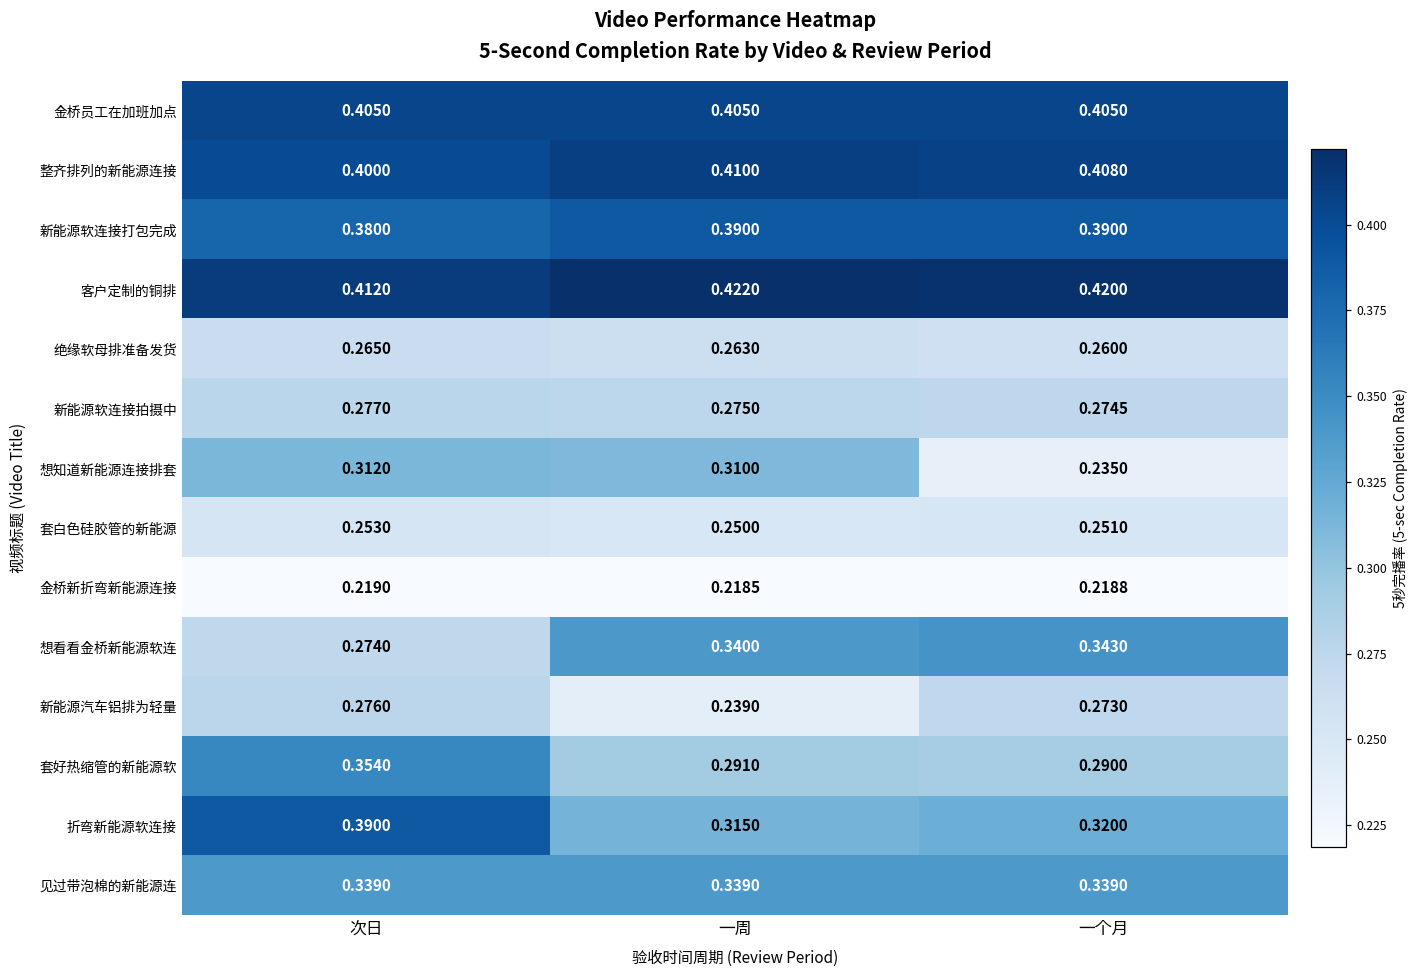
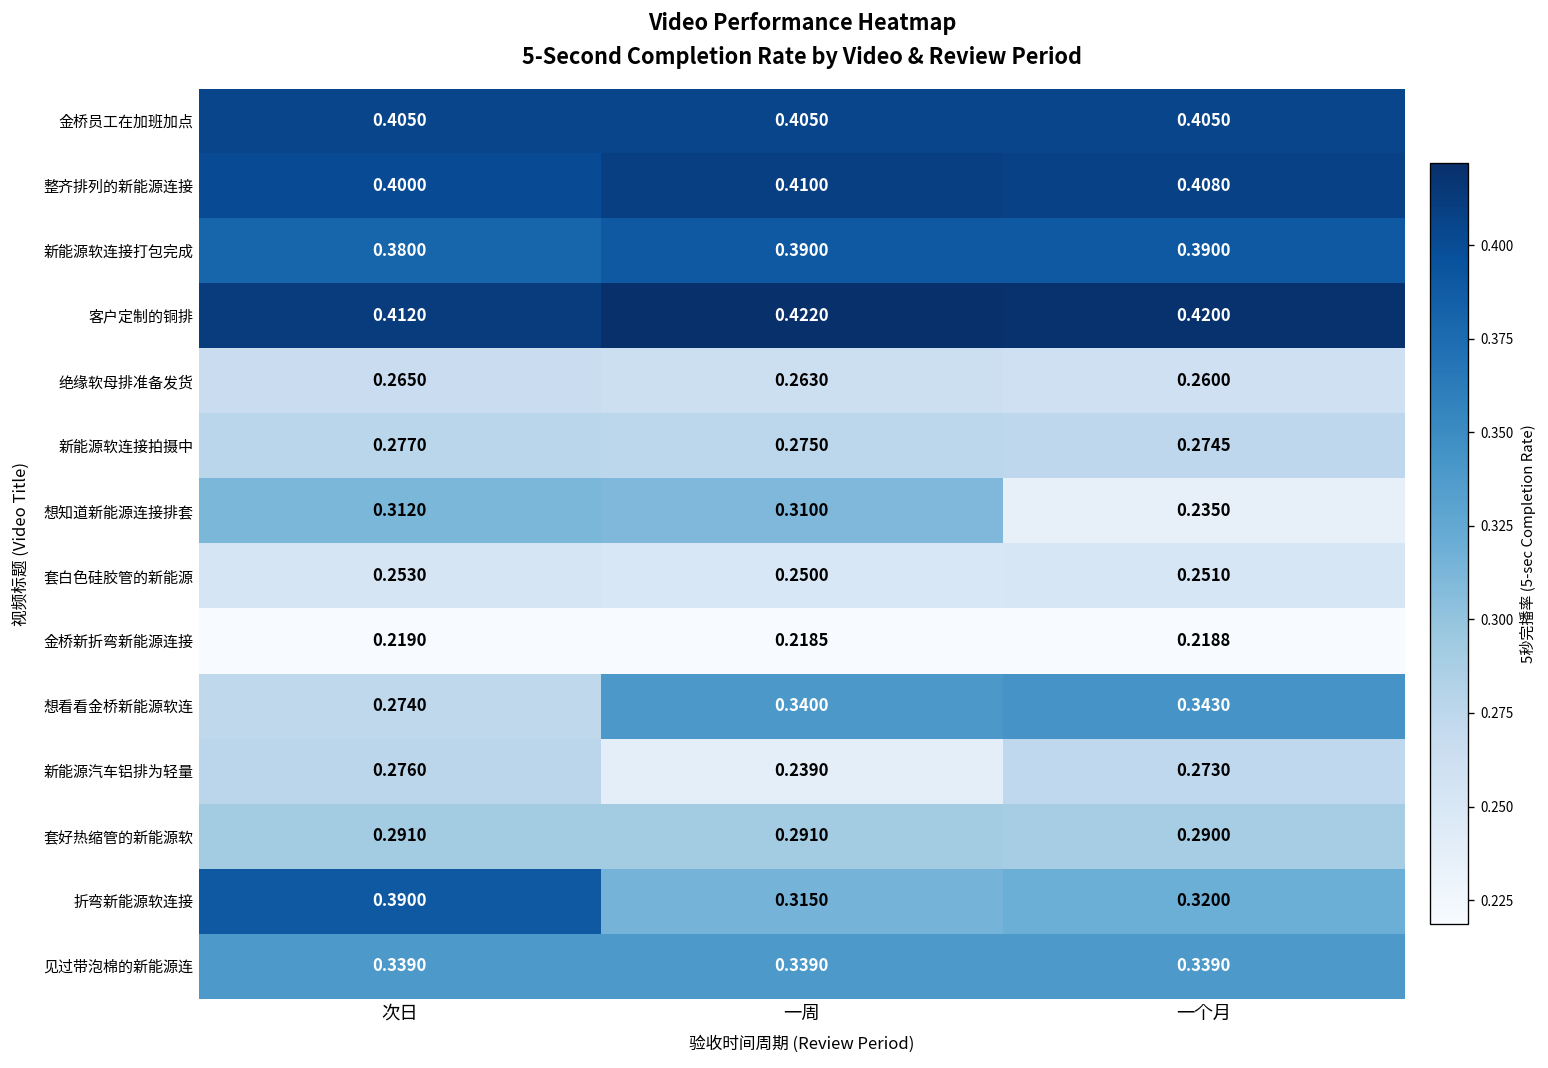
套好热缩管的新能源软, 次日: 0.3540 -> 0.2910
